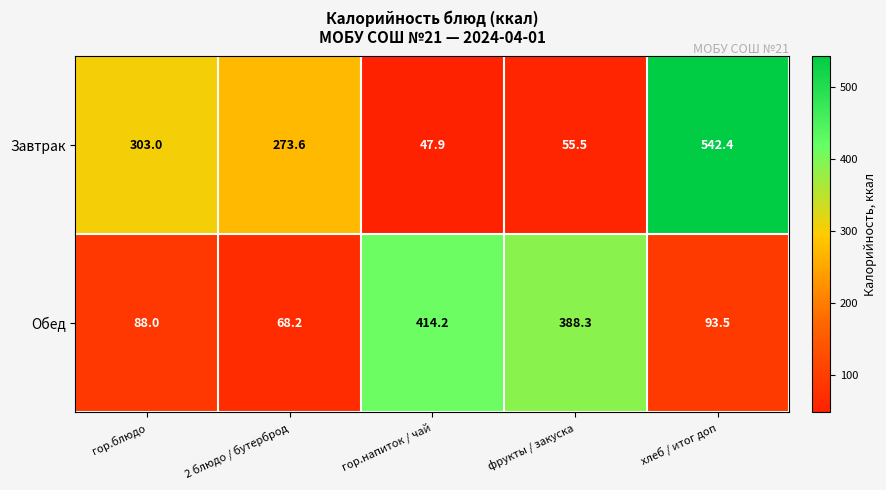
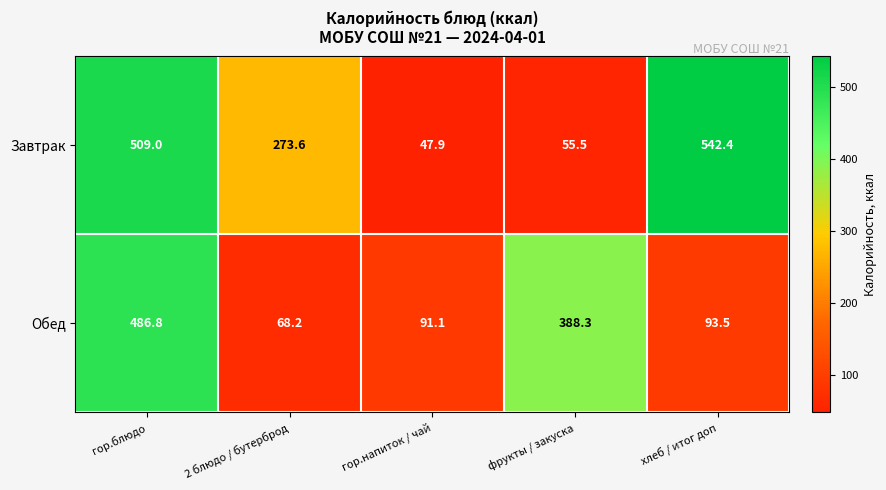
Завтрак, гор.блюдо: 303.0 -> 509.0
Обед, гор.блюдо: 88.0 -> 486.8
Обед, гор.напиток / чай: 414.2 -> 91.1
